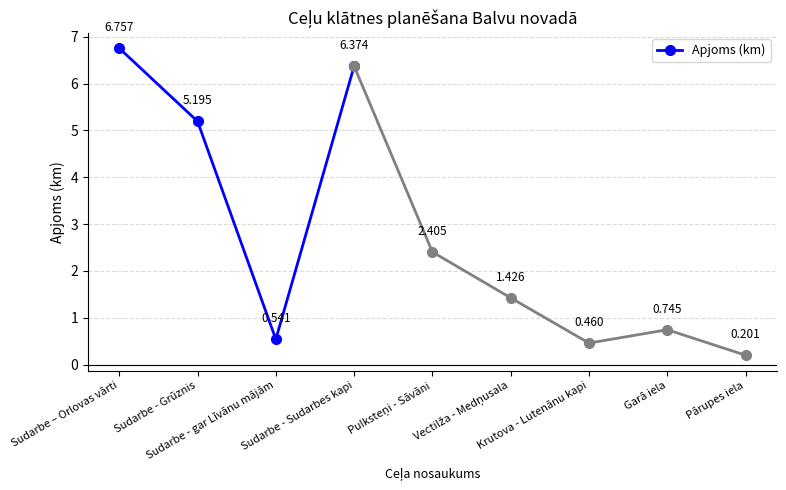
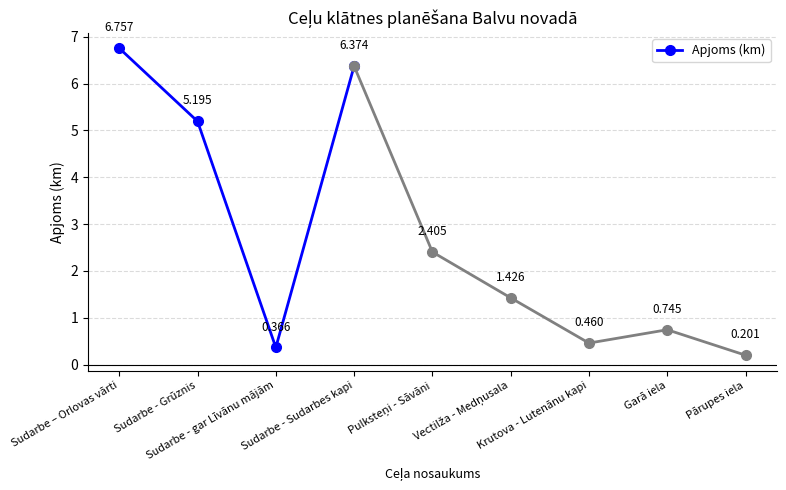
Apjoms (km), Sudarbe - gar Līvānu mājām: 0.541 -> 0.366
